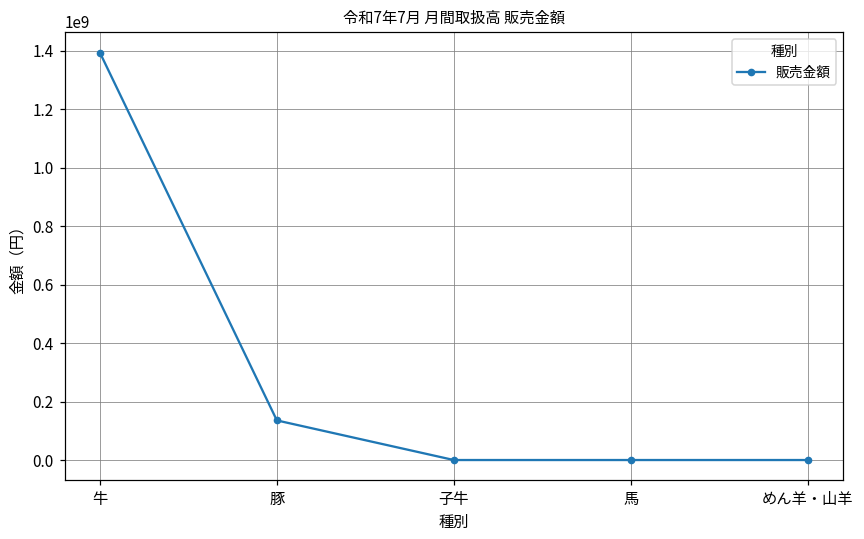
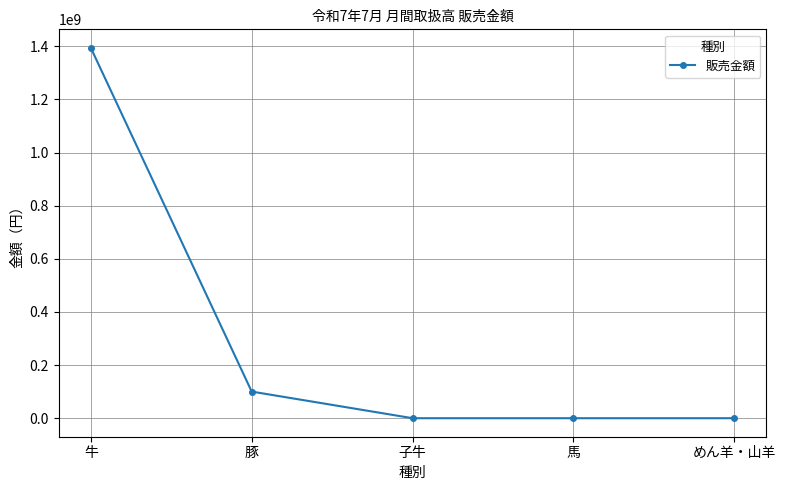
豚: 140000000 -> 100000000
